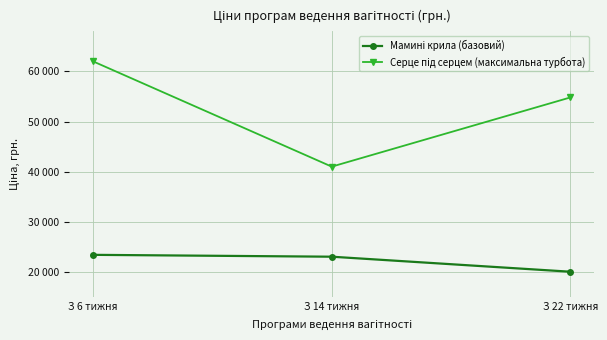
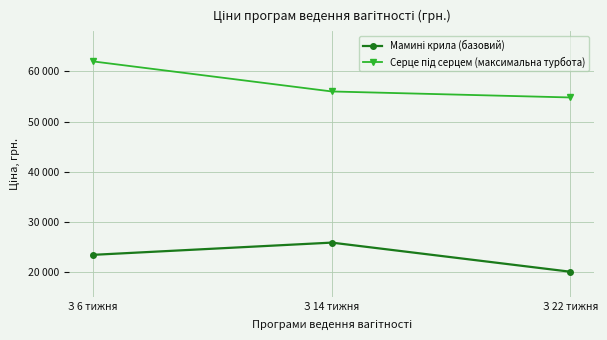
Мамині крила (базовий), З 14 тижня: 23000 -> 26000
Серце під серцем (максимальна турбота), З 14 тижня: 41000 -> 56000
